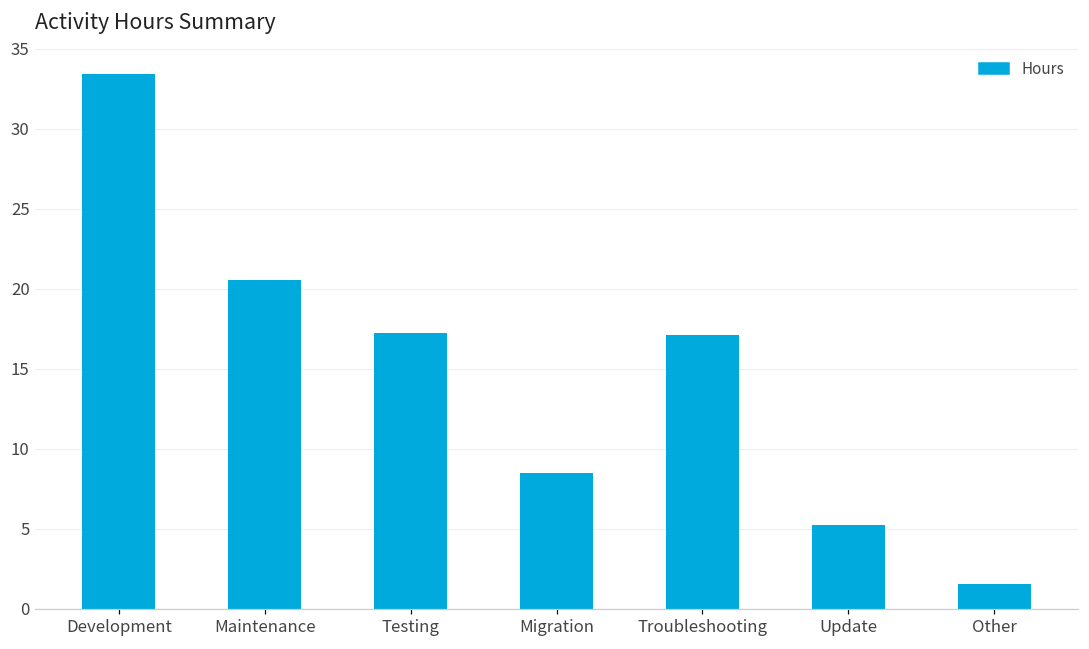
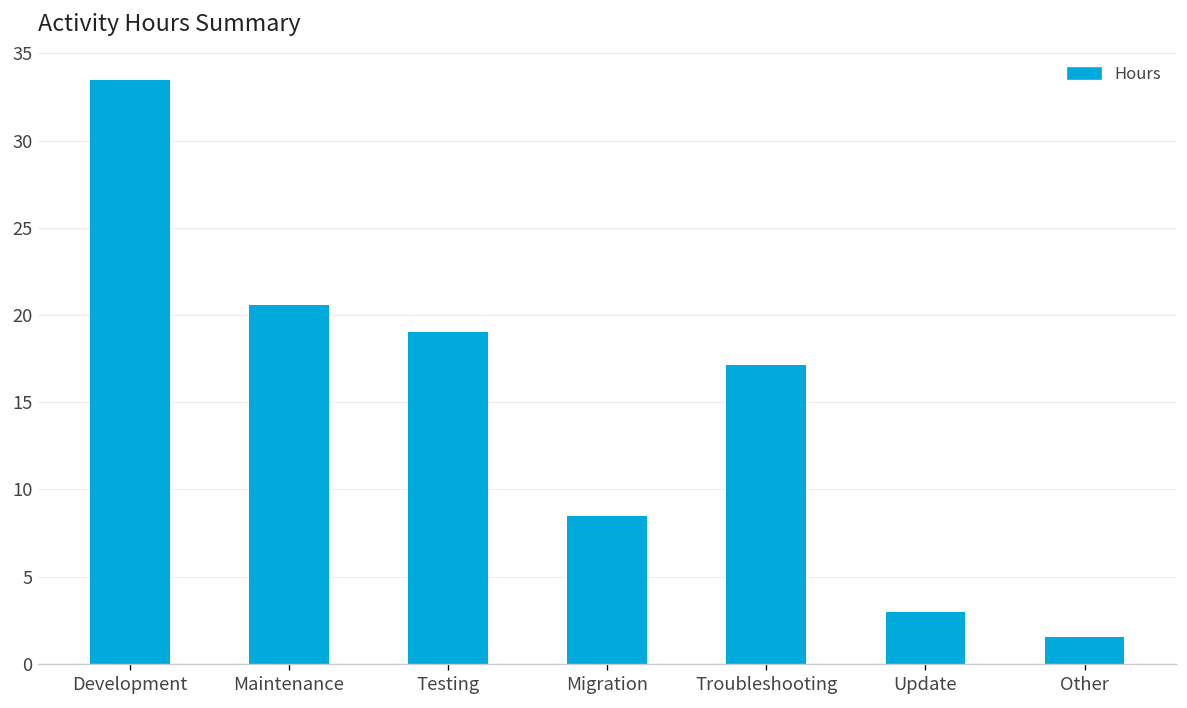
Testing: 17.3 -> 19.0
Update: 5.3 -> 3.0
